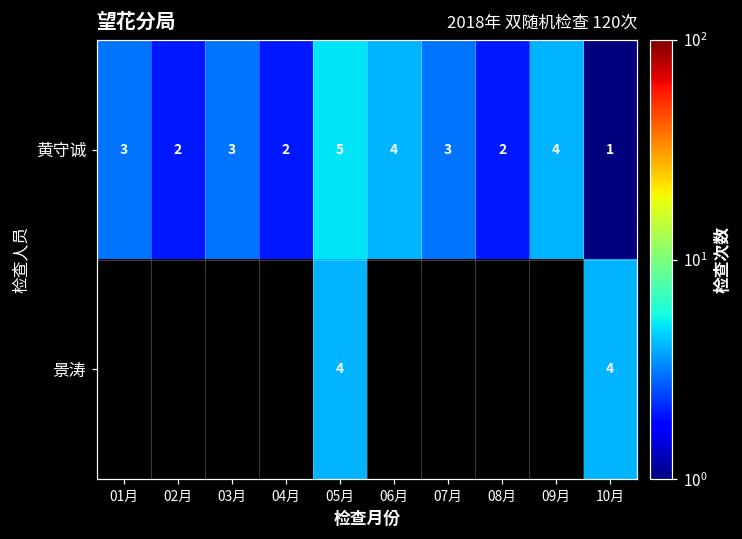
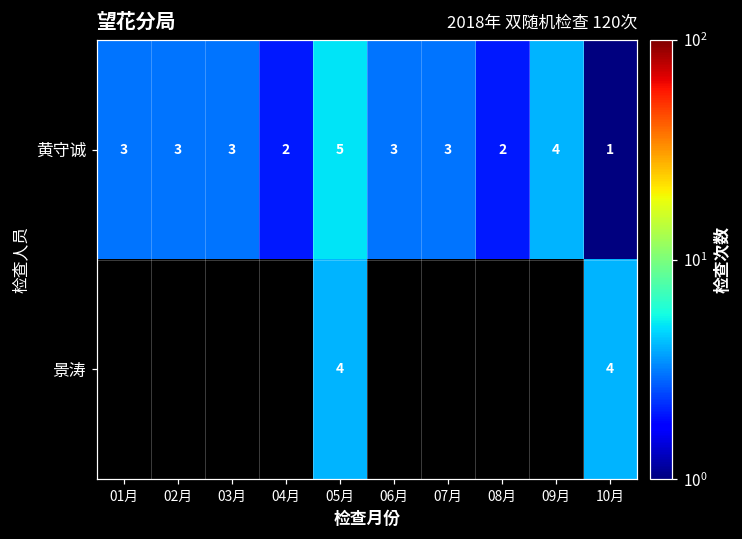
黄守诚, 02月: 2 -> 3
黄守诚, 06月: 4 -> 3
